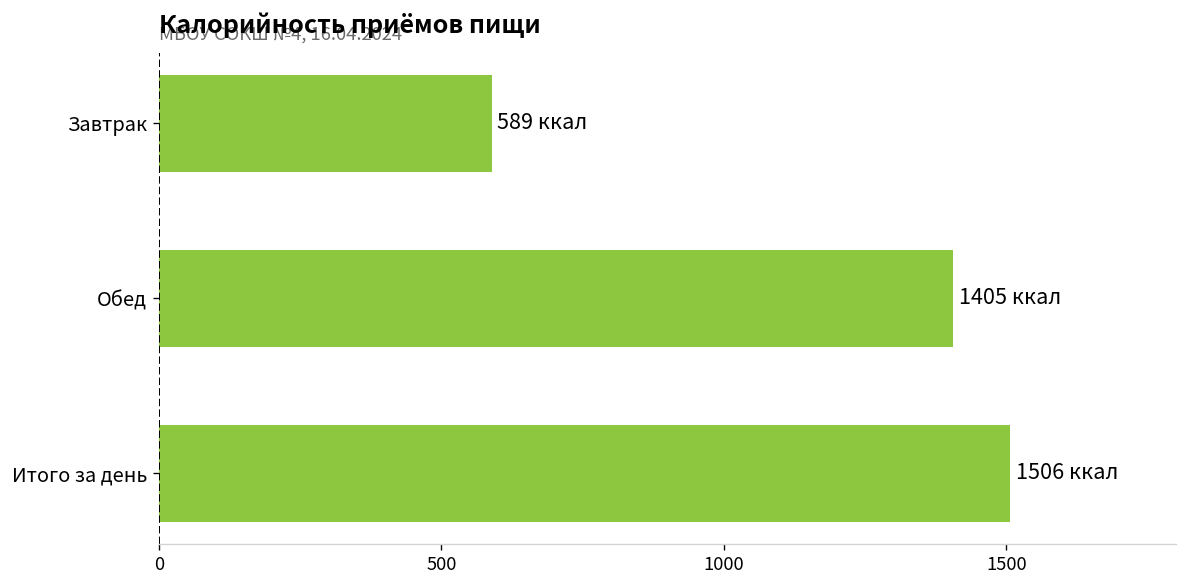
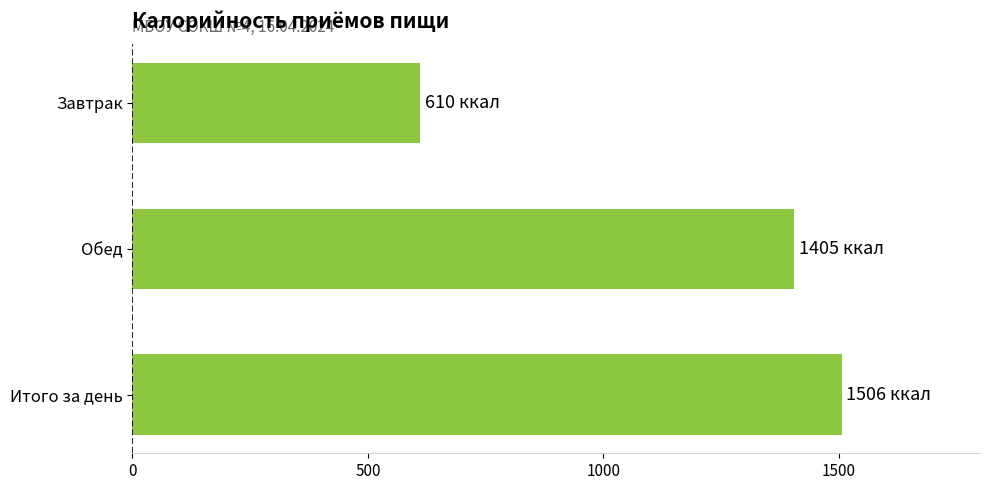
Завтрак: 589 -> 610
